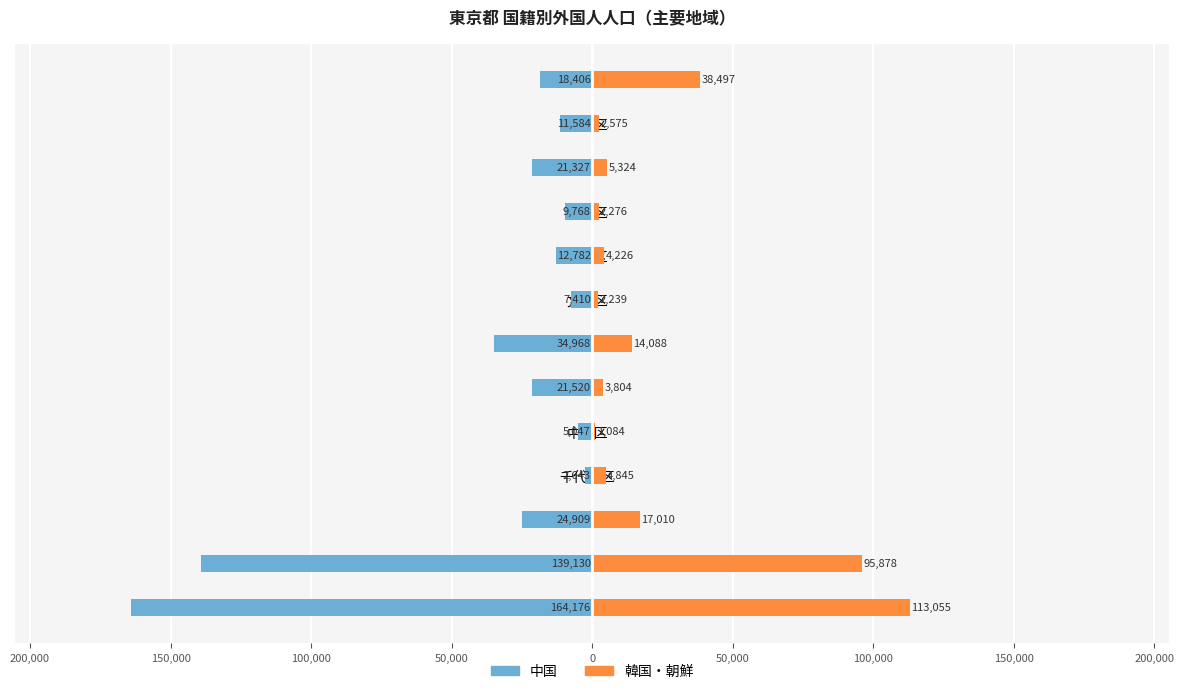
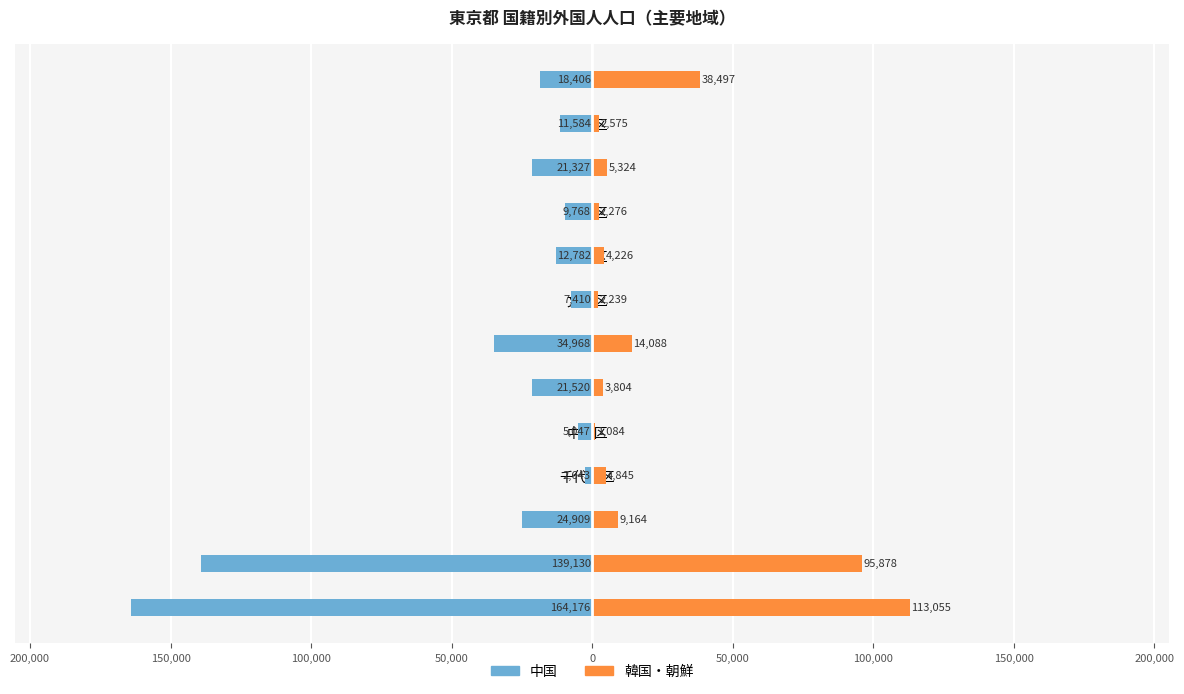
韓国・朝鮮, 市部: 17,010 -> 9,164
